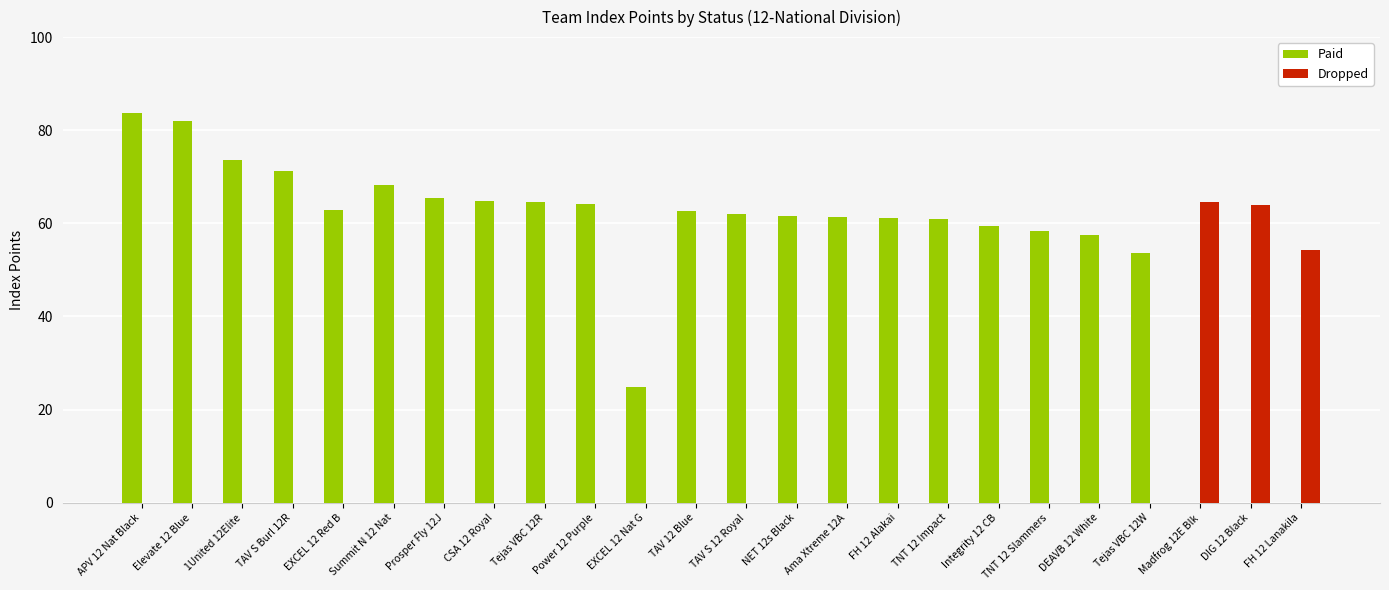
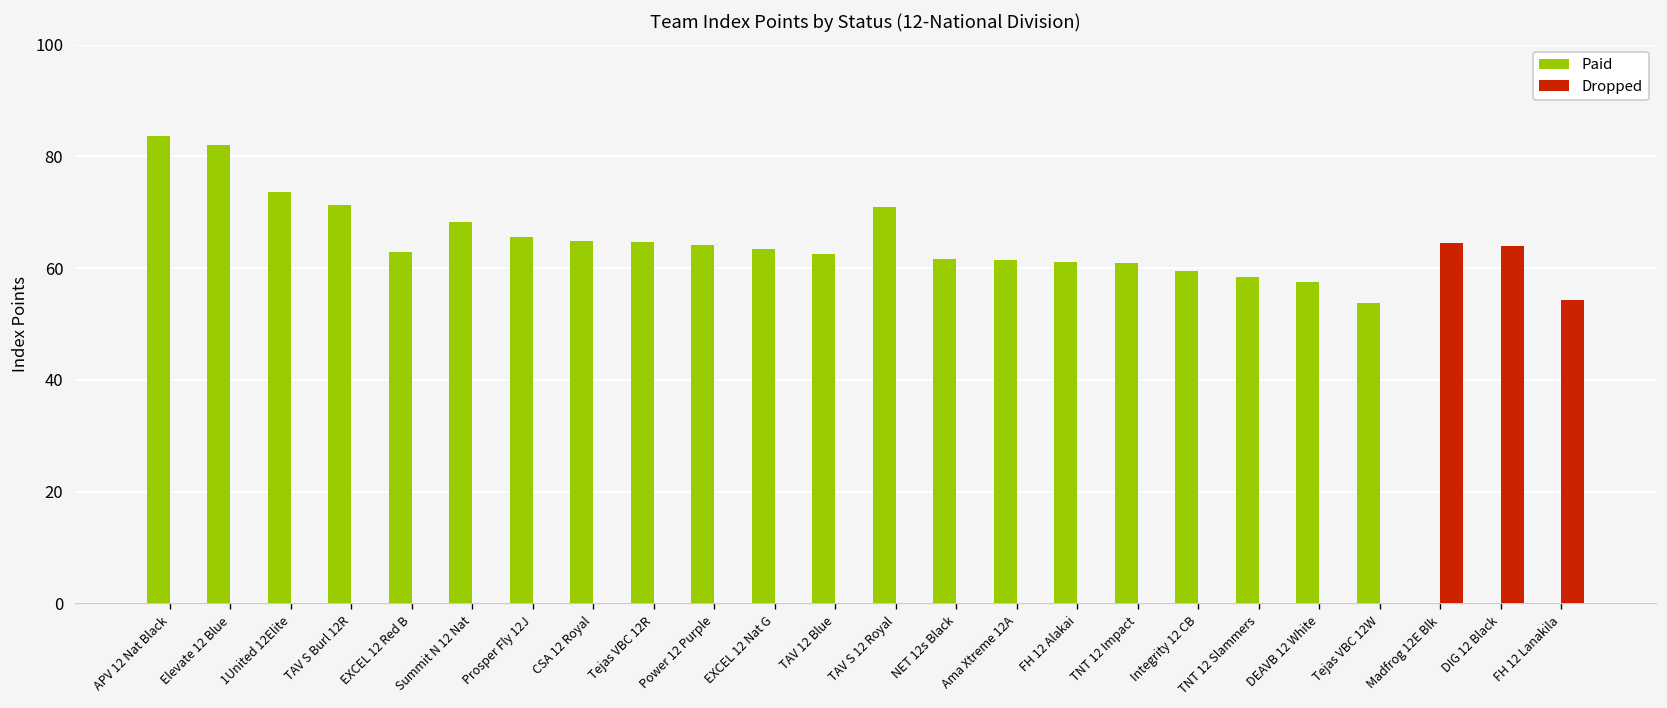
Paid, EXCEL 12 Nat G: 25 -> 63
Paid, TAV S 12 Royal: 62 -> 71
